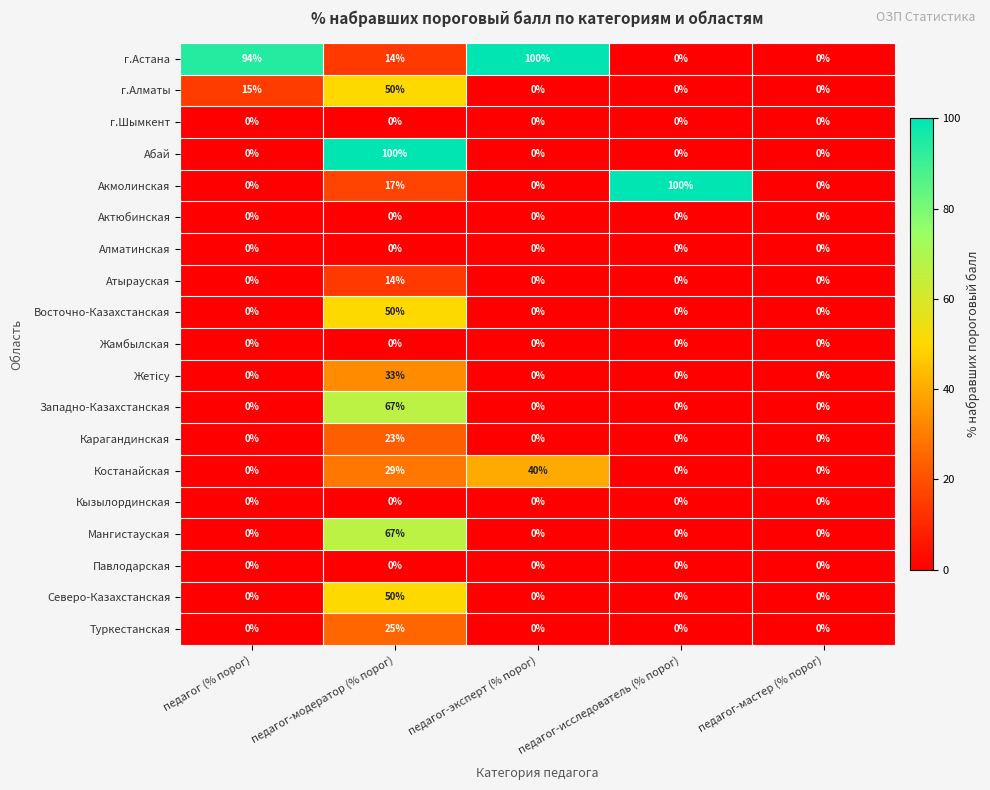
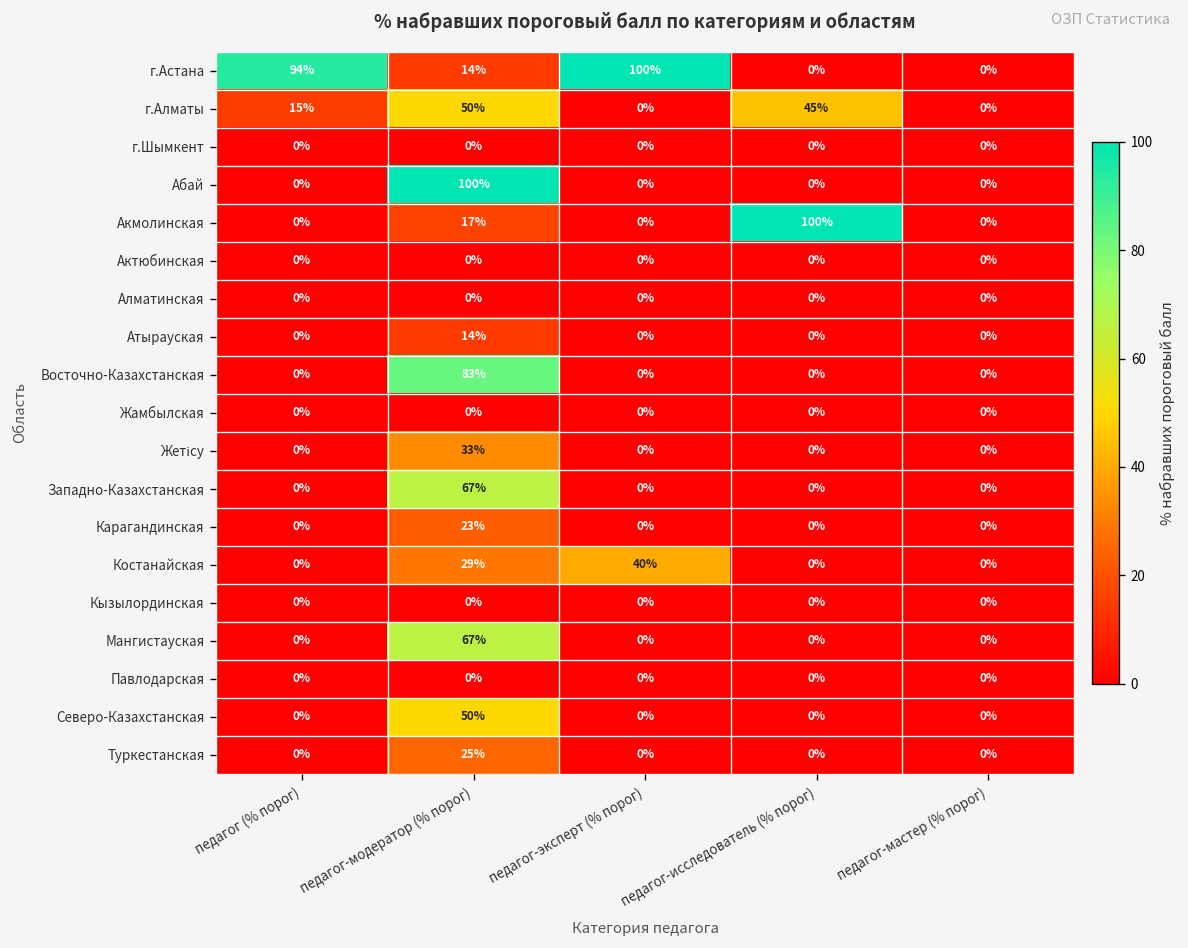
г.Алматы, педагог-исследователь (% порог): 0% -> 45%
Восточно-Казахстанская, педагог-модератор (% порог): 50% -> 83%
